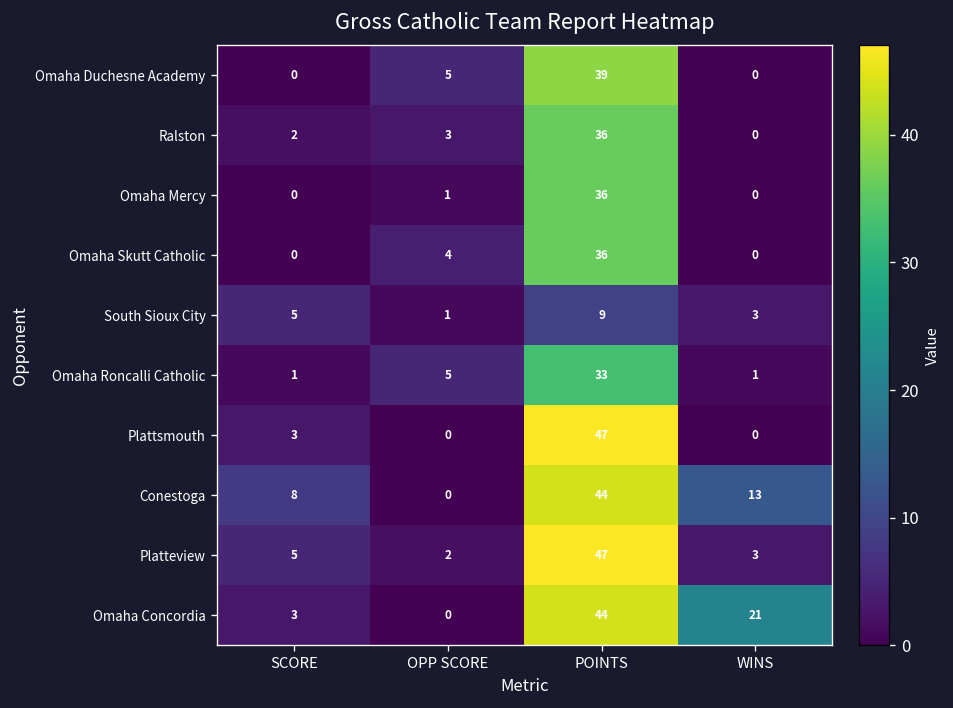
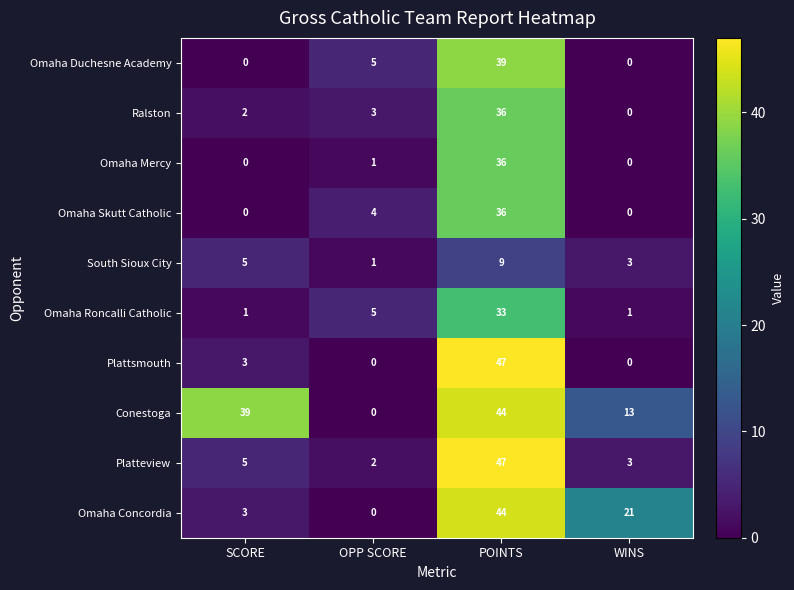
Conestoga, SCORE: 8 -> 39
